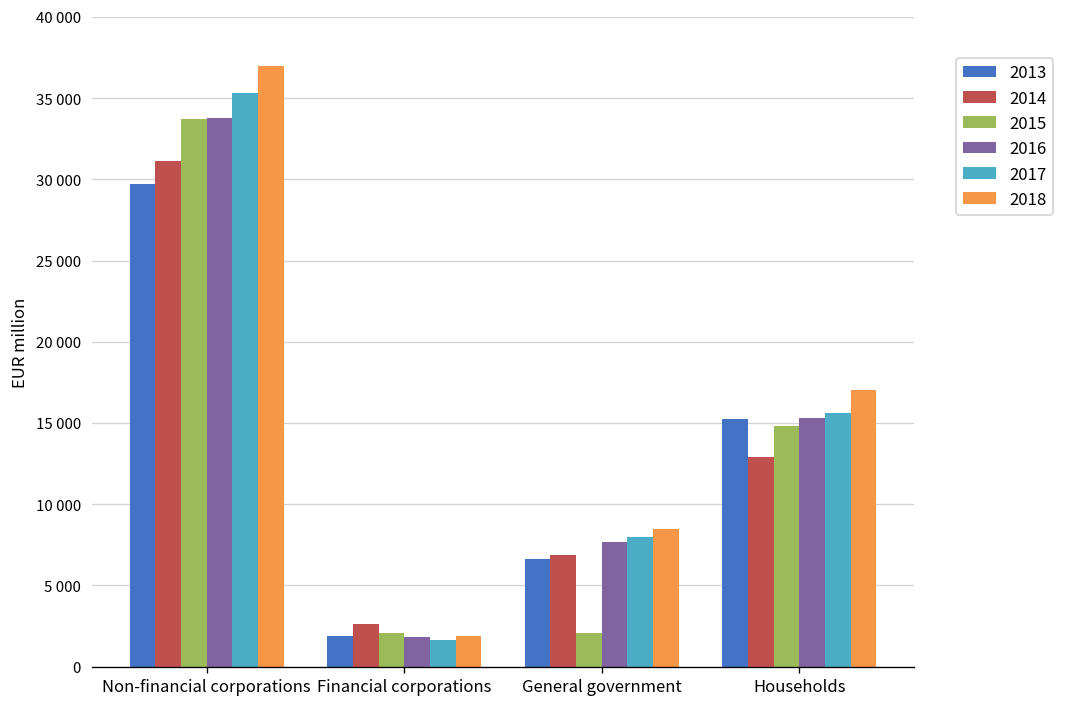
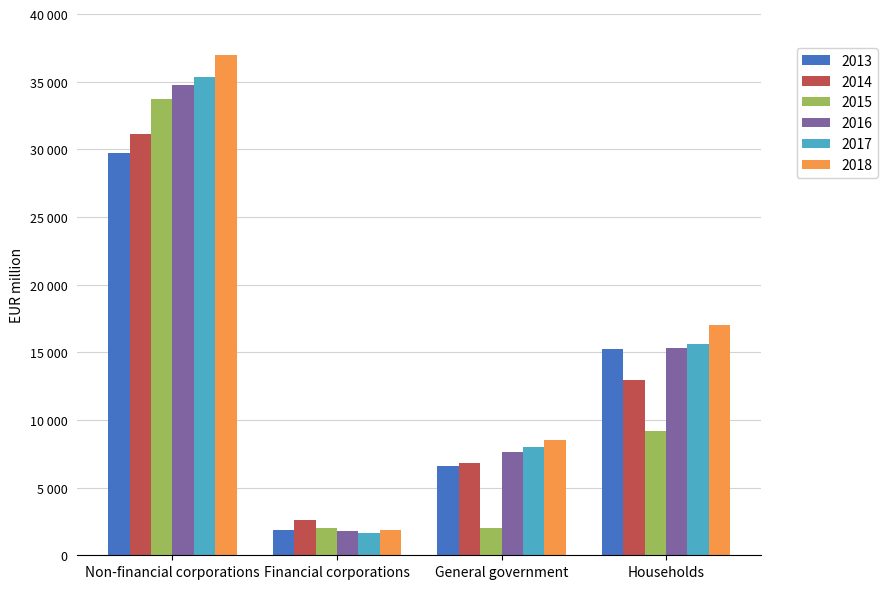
2016, Non-financial corporations: 33800 -> 34800
2015, Households: 14800 -> 9200
